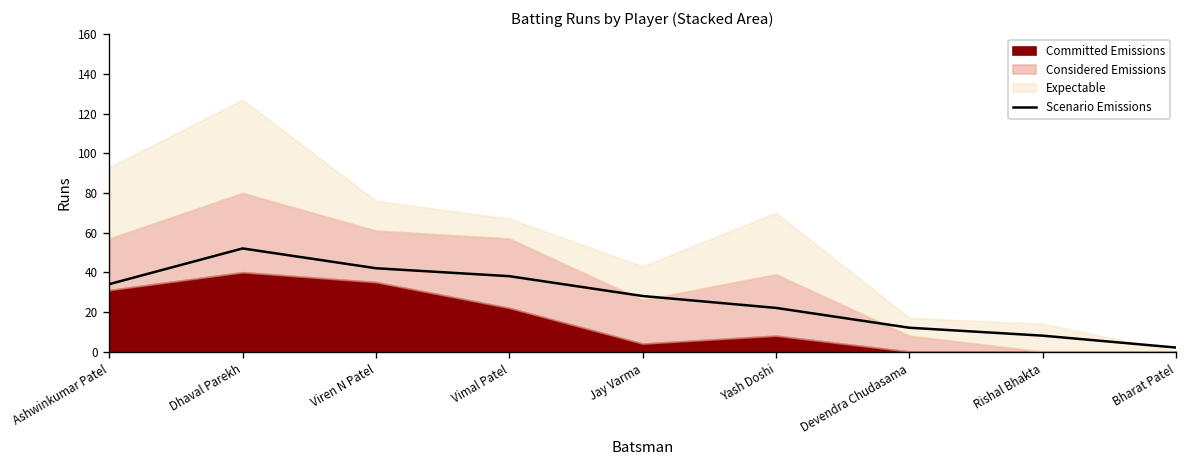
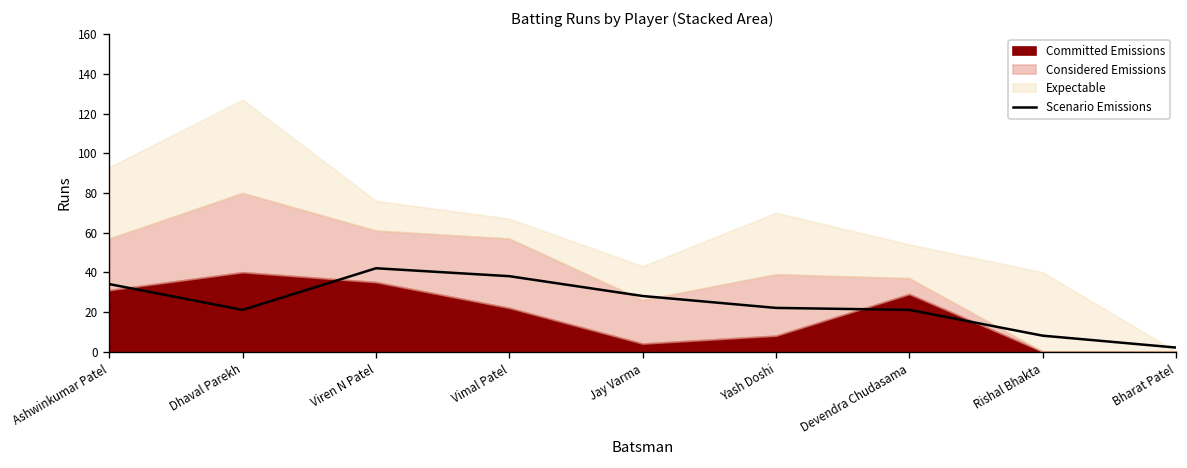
Scenario Emissions, Dhaval Parekh: 52 -> 21
Scenario Emissions, Devendra Chudasama: 12 -> 21
Committed Emissions, Devendra Chudasama: 0 -> 29
Expectable, Devendra Chudasama: 9 -> 17
Expectable, Rishal Bhakta: 14 -> 40
